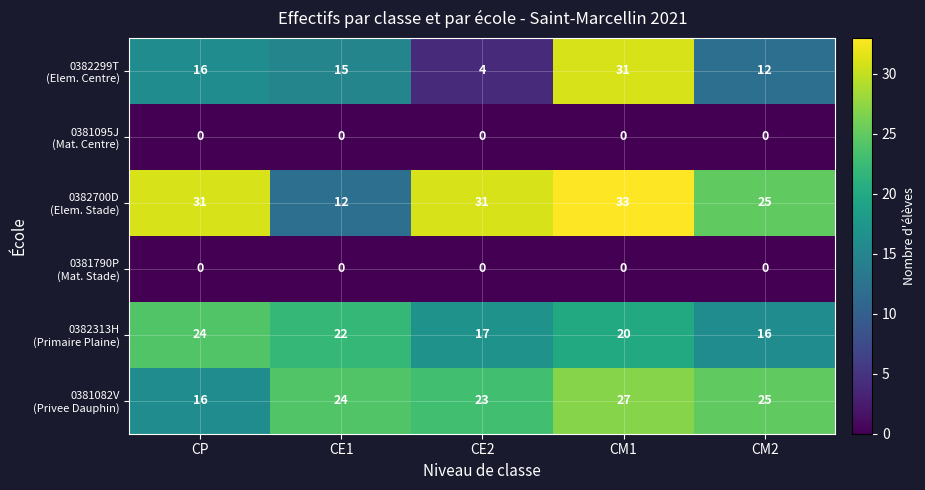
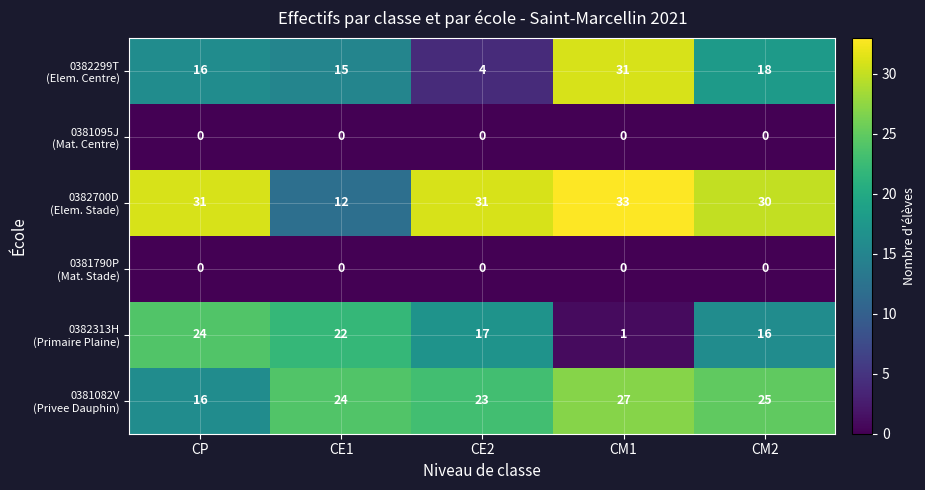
0382299T (Elem. Centre), CM2: 12 -> 18
0382700D (Elem. Stade), CM2: 25 -> 30
0382313H (Primaire Plaine), CM1: 20 -> 1
